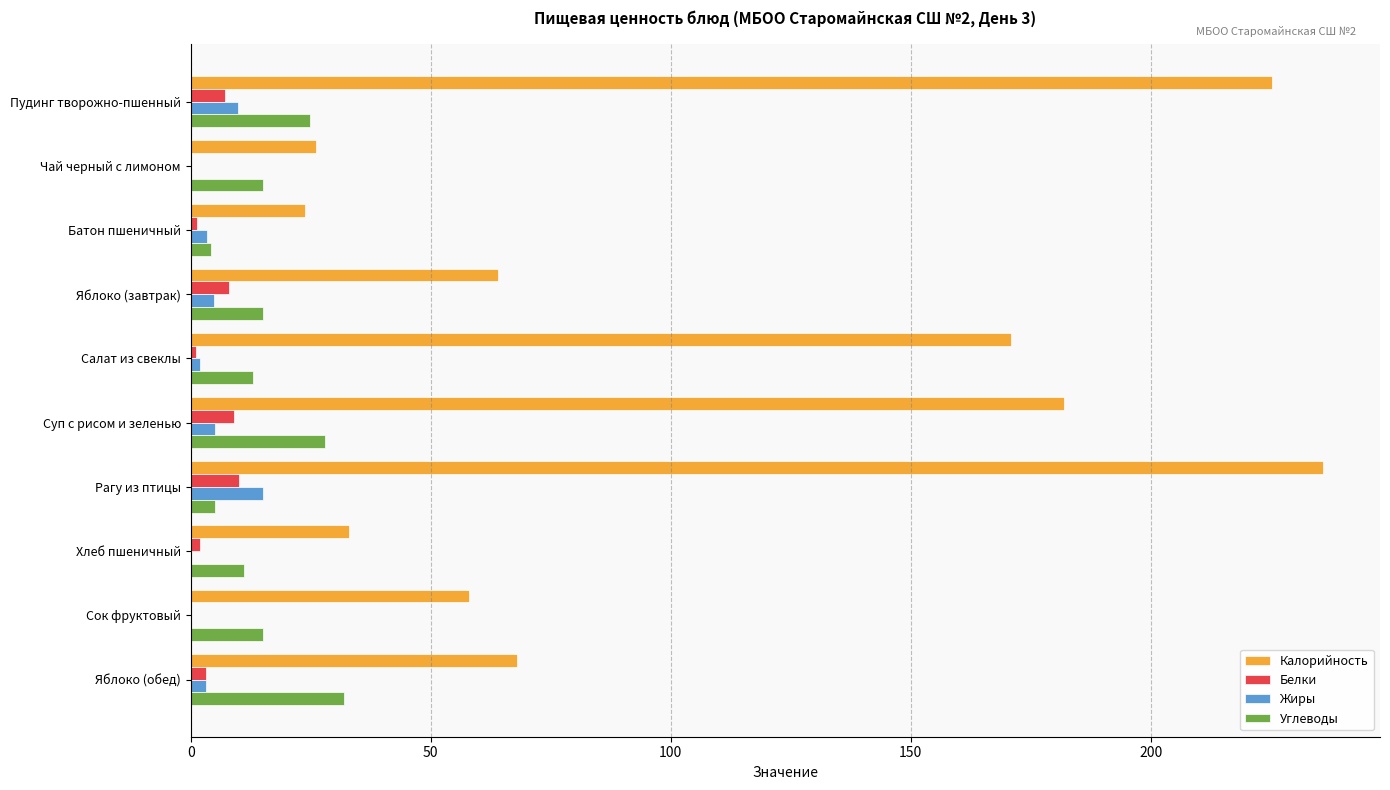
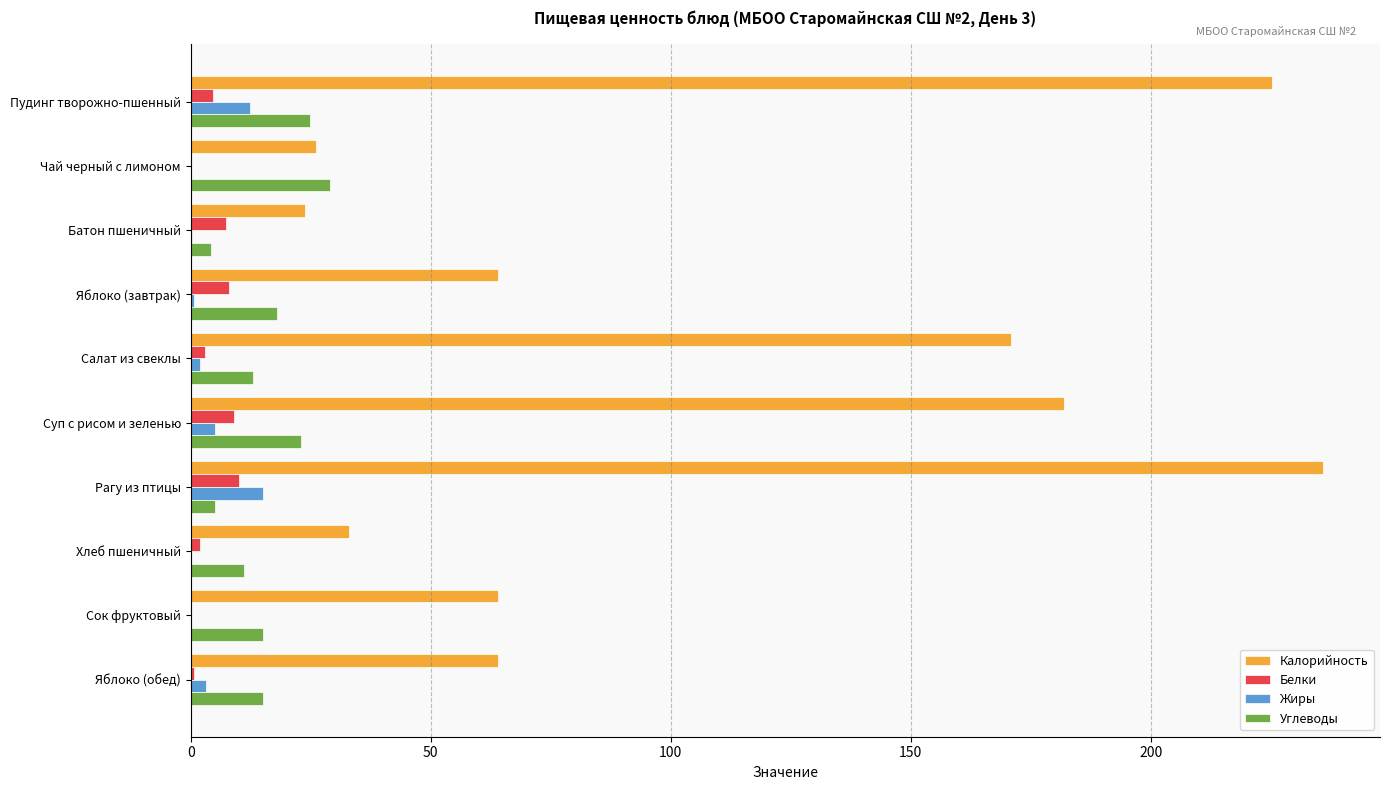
Белки, Пудинг творожно-пшенный: 7 -> 5
Жиры, Пудинг творожно-пшенный: 10 -> 12
Углеводы, Чай черный с лимоном: 15 -> 29
Белки, Батон пшеничный: 1 -> 7
Жиры, Батон пшеничный: 3 -> 0
Жиры, Яблоко (завтрак): 5 -> 1
Углеводы, Яблоко (завтрак): 15 -> 18
Белки, Салат из свеклы: 1 -> 3
Углеводы, Суп с рисом и зеленью: 28 -> 23
Калорийность, Сок фруктовый: 58 -> 64
Калорийность, Яблоко (обед): 68 -> 64
Белки, Яблоко (обед): 3 -> 1
Углеводы, Яблоко (обед): 32 -> 15
